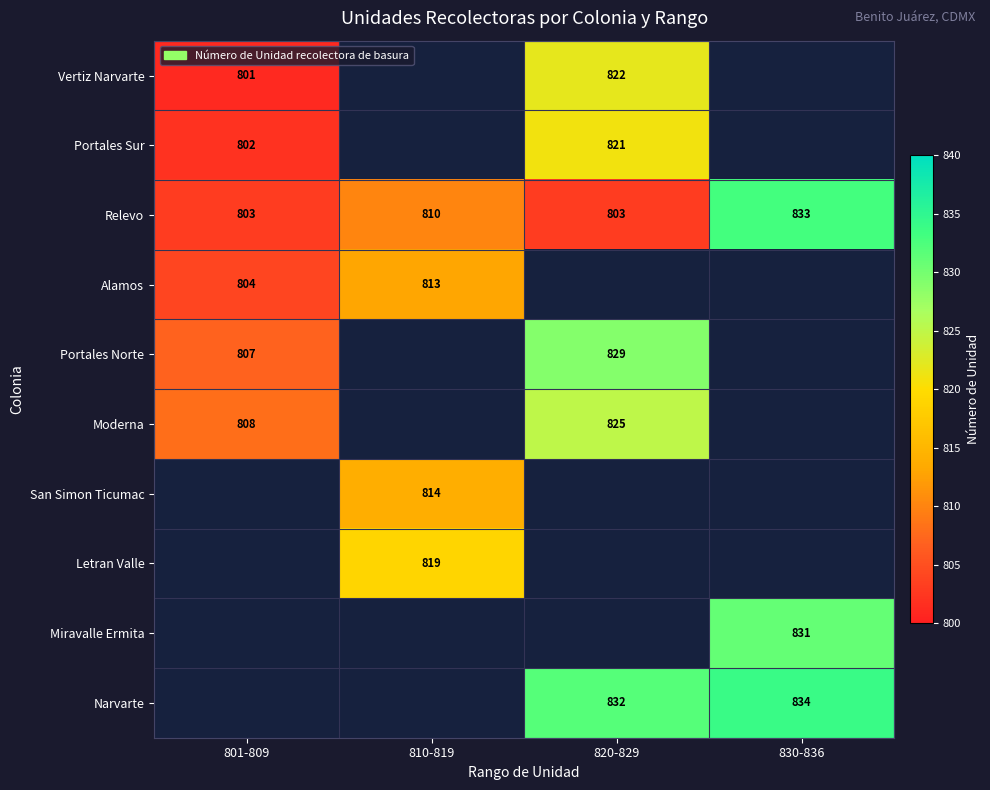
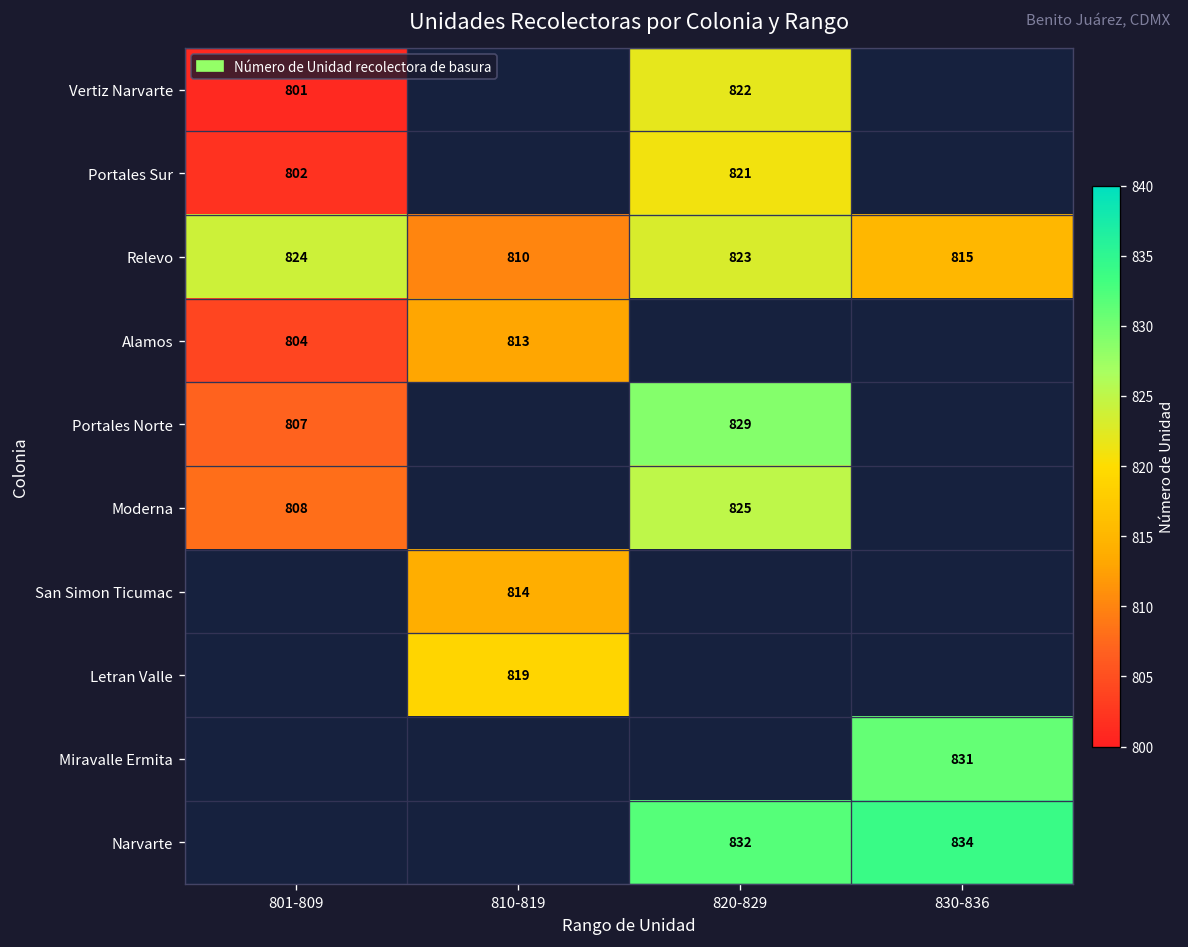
Relevo, 801-809: 803 -> 824
Relevo, 820-829: 803 -> 823
Relevo, 830-836: 833 -> 815
